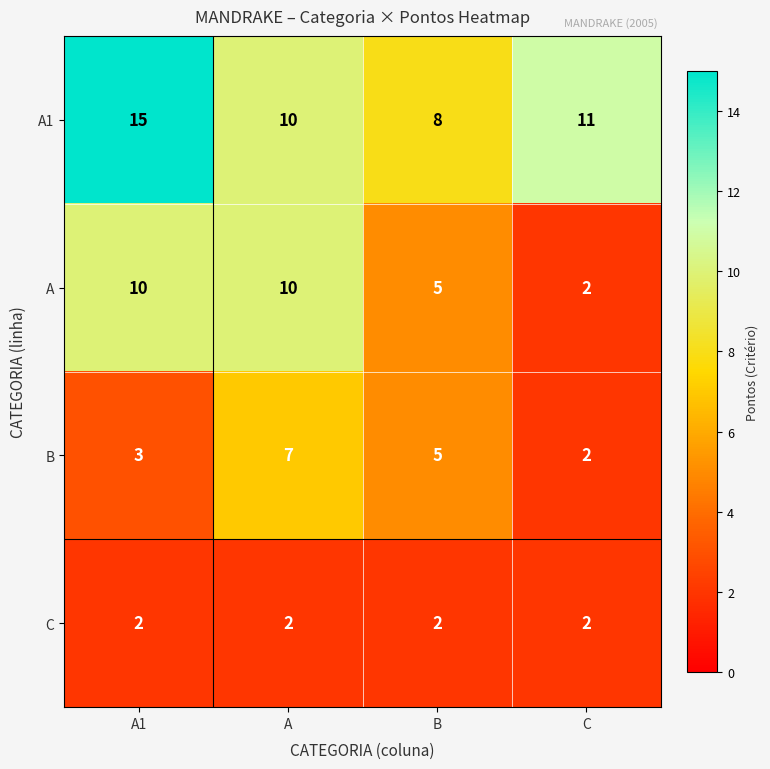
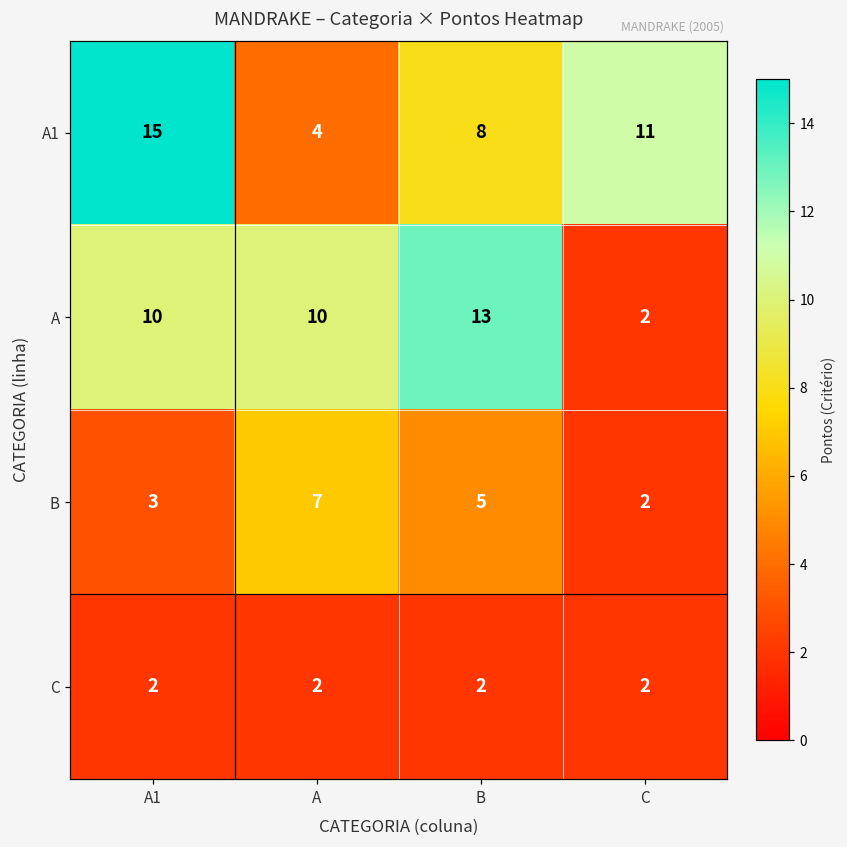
A1, A: 10 -> 4
A, B: 5 -> 13
